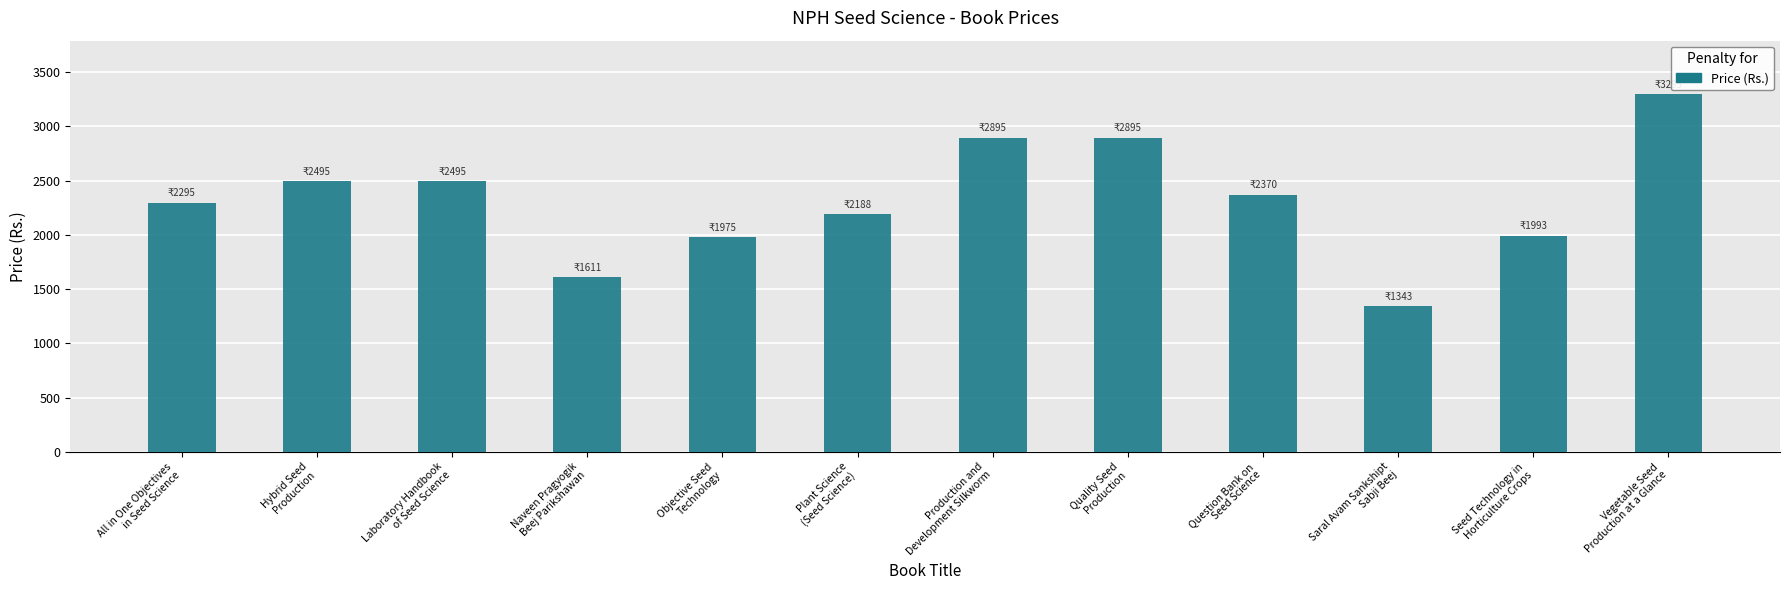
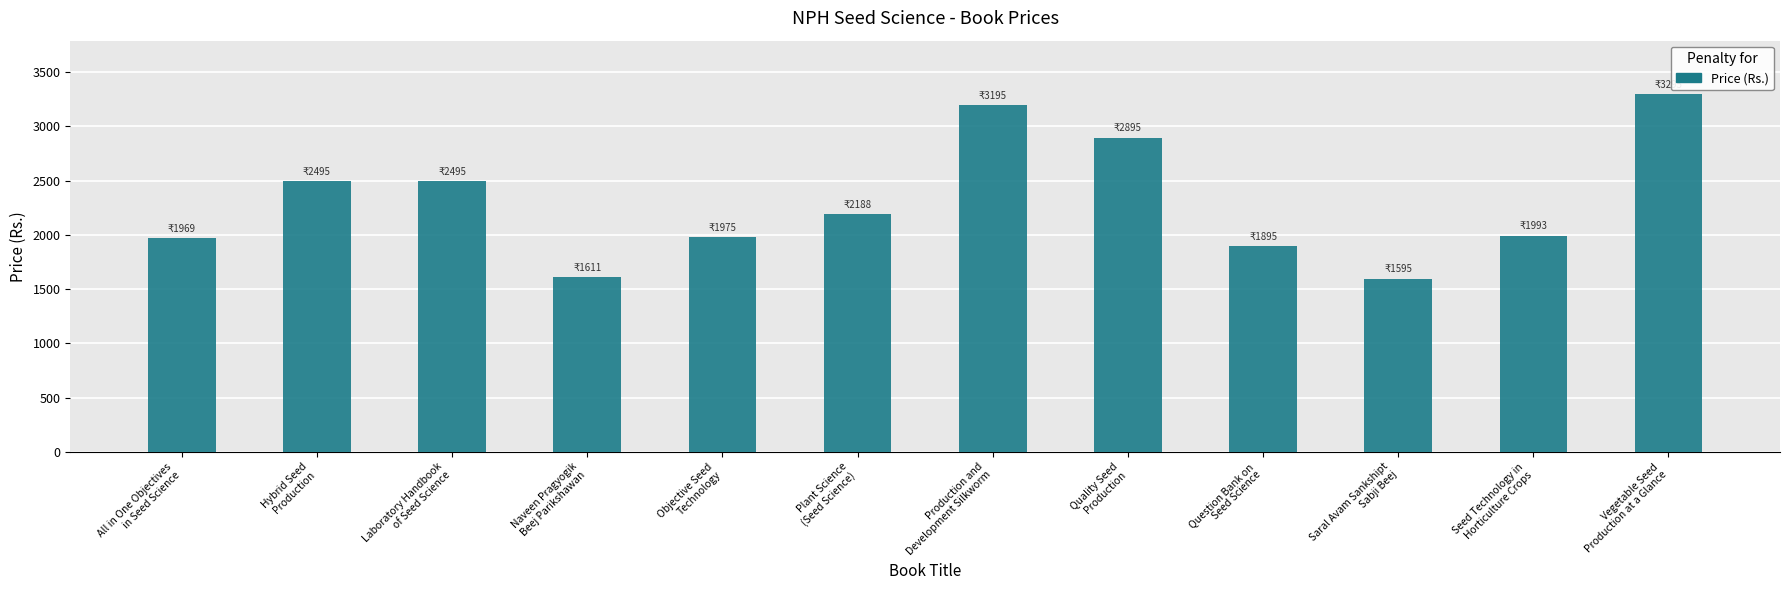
All in One Objectives in Seed Science: 2295 -> 1969
Production and Development Silkworm: 2895 -> 3195
Question Bank on Seed Science: 2370 -> 1895
Saral Avam Sankshipt Sabji Beej: 1343 -> 1595
